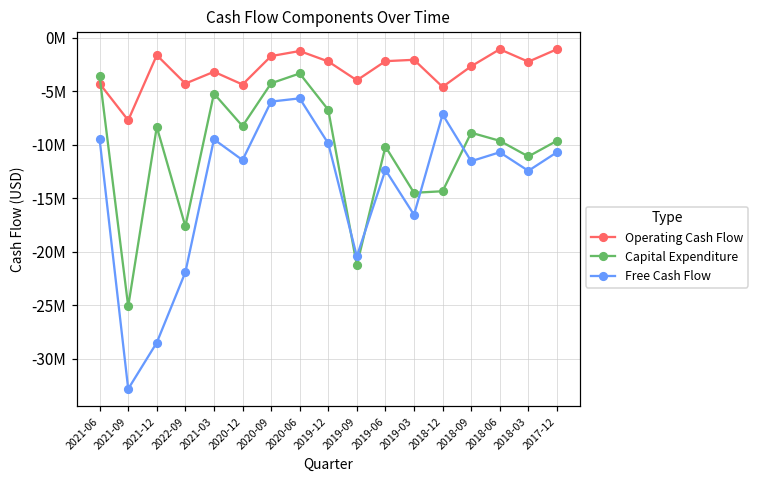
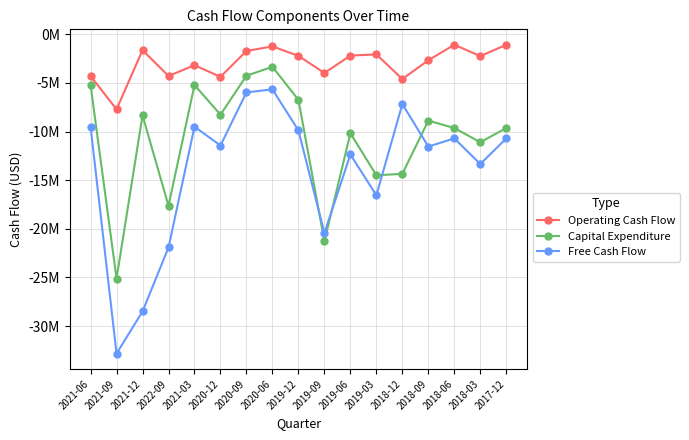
Capital Expenditure, 2021-06: -4000000 -> -5000000
Free Cash Flow, 2018-03: -12000000 -> -13000000
